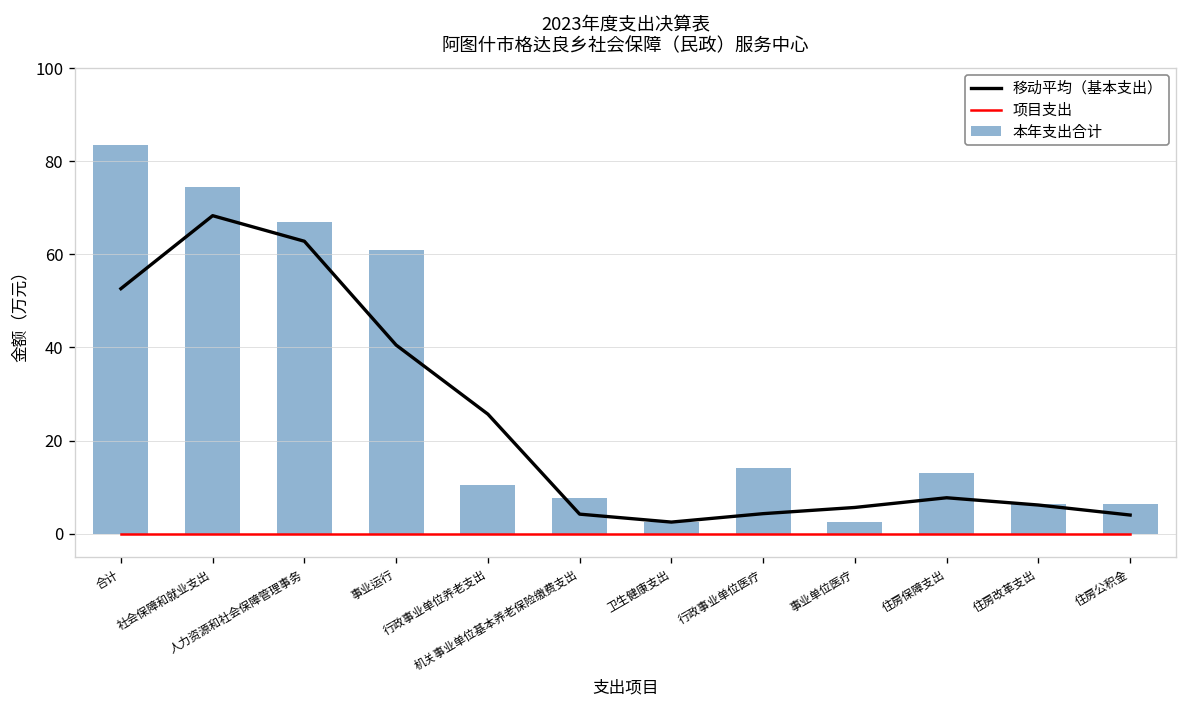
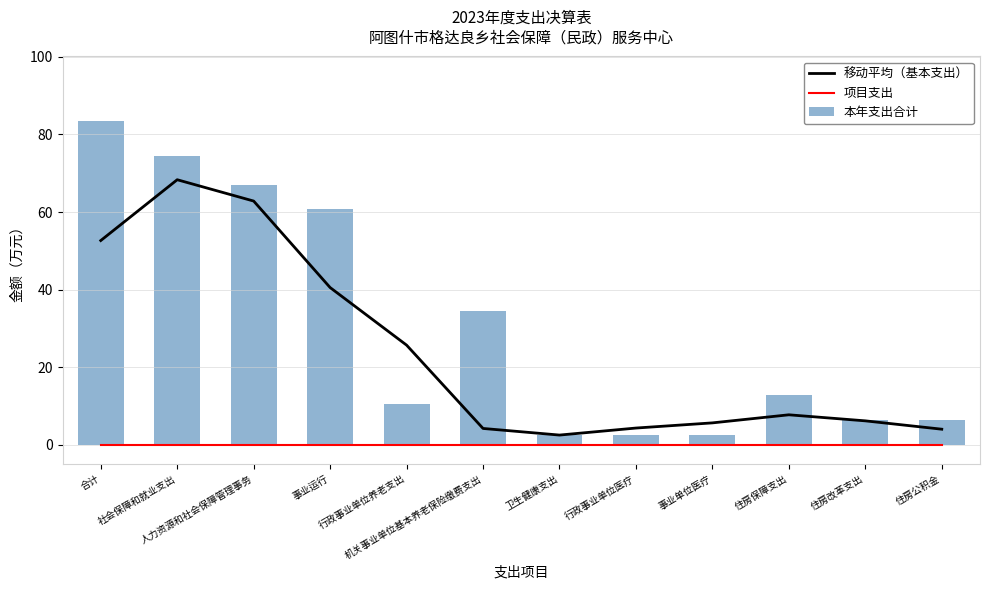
本年支出合计, 机关事业单位基本养老保险缴费支出: 8 -> 35
本年支出合计, 行政事业单位医疗: 14 -> 2
